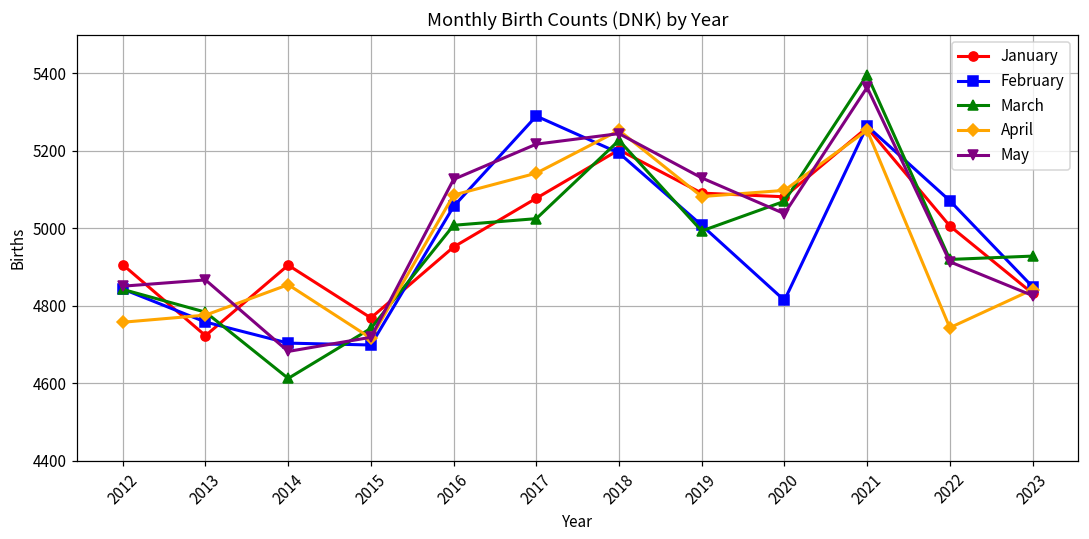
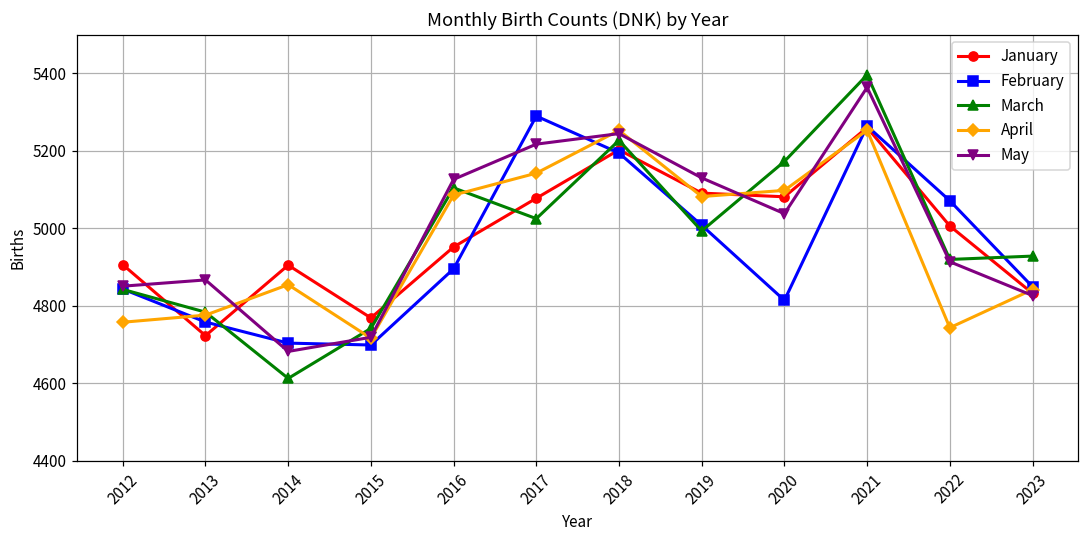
February, 2016: 5060 -> 4900
March, 2016: 5010 -> 5100
March, 2020: 5070 -> 5170
